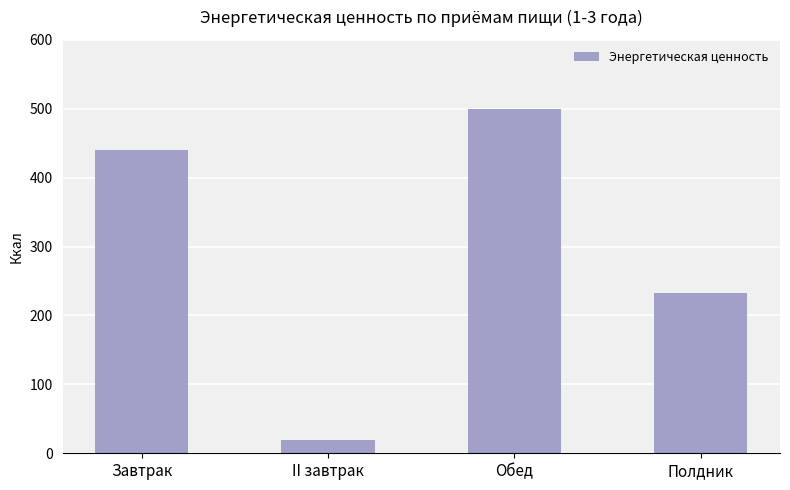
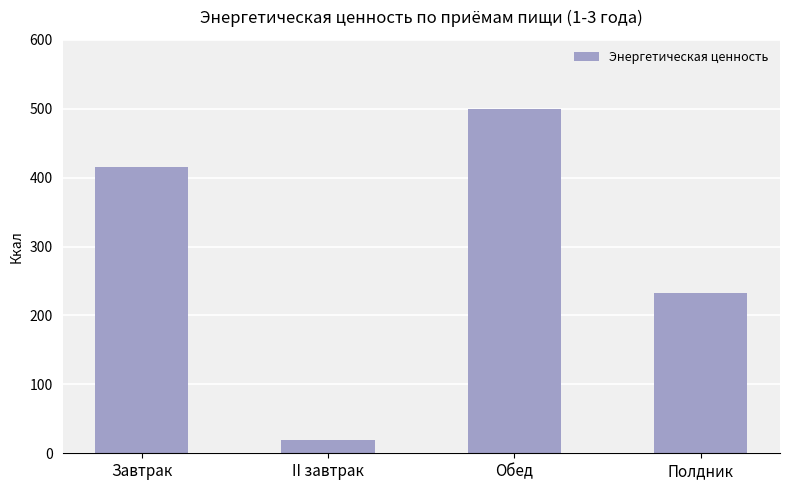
Завтрак: 440 -> 420
